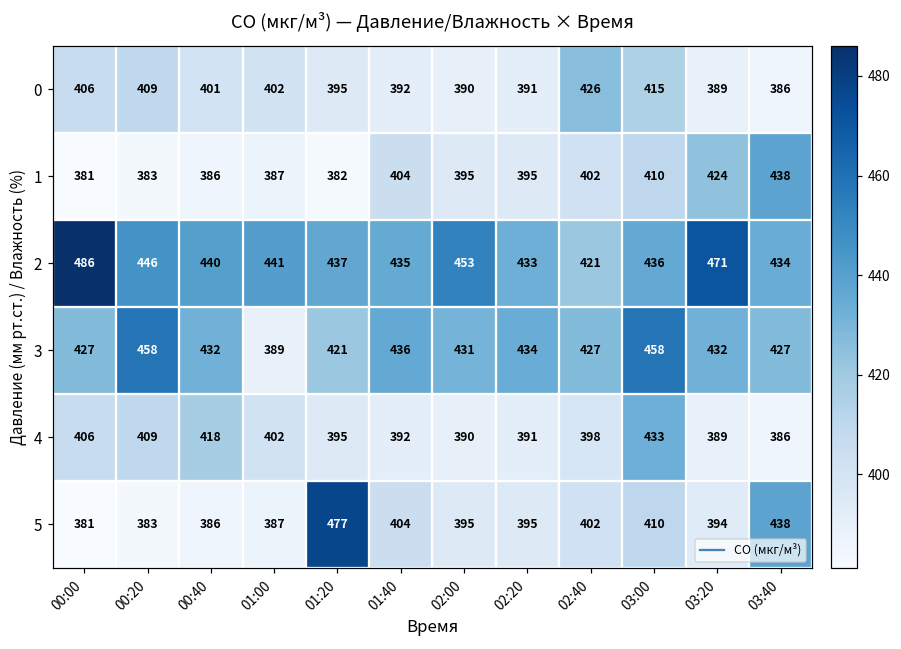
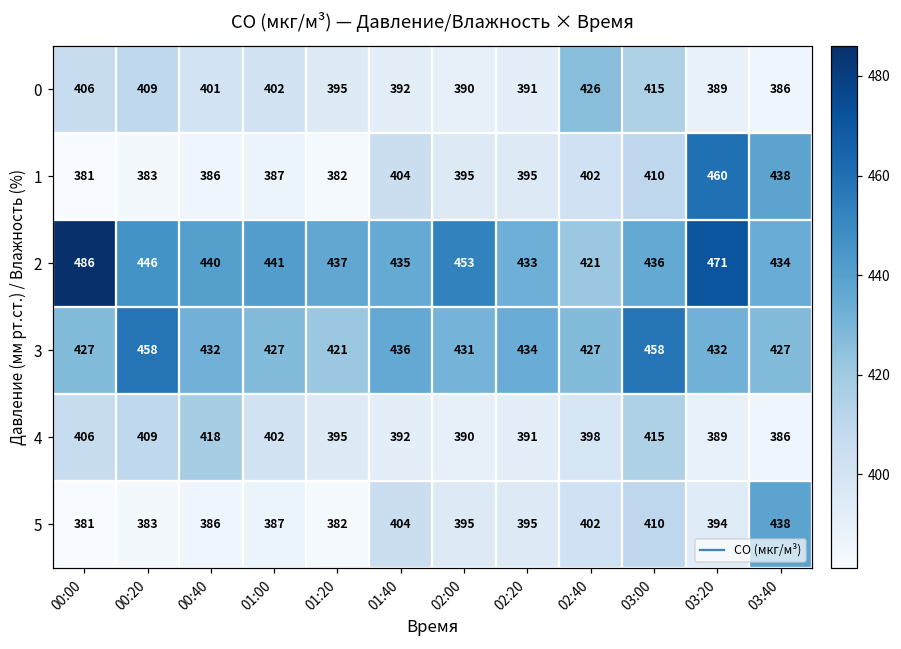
1, 03:20: 424 -> 460
3, 01:00: 389 -> 427
4, 03:00: 433 -> 415
5, 01:20: 477 -> 382
